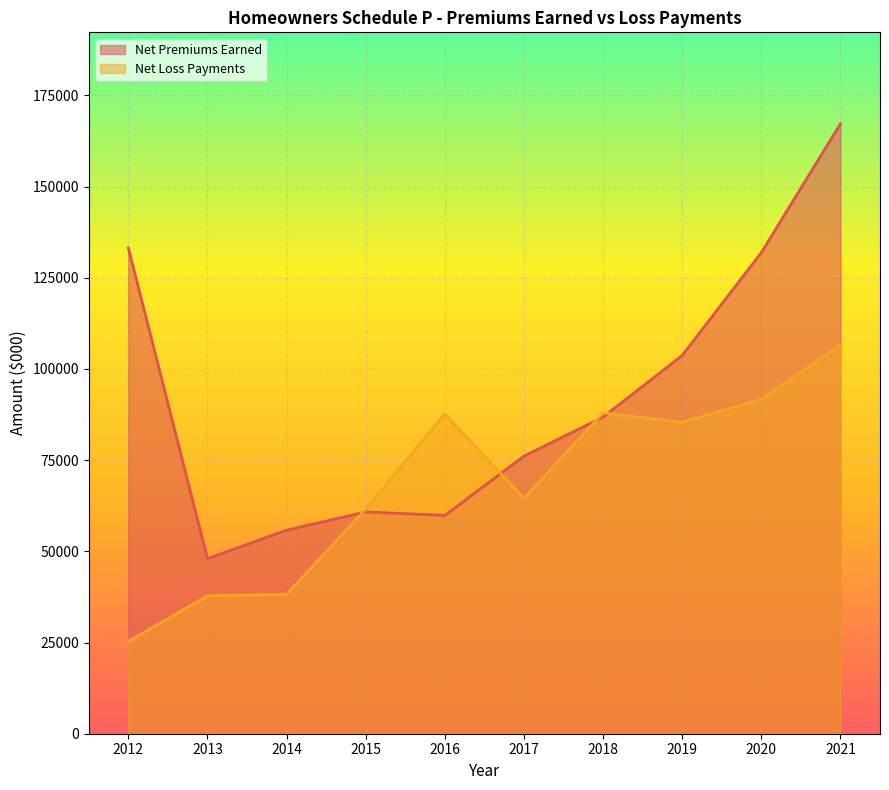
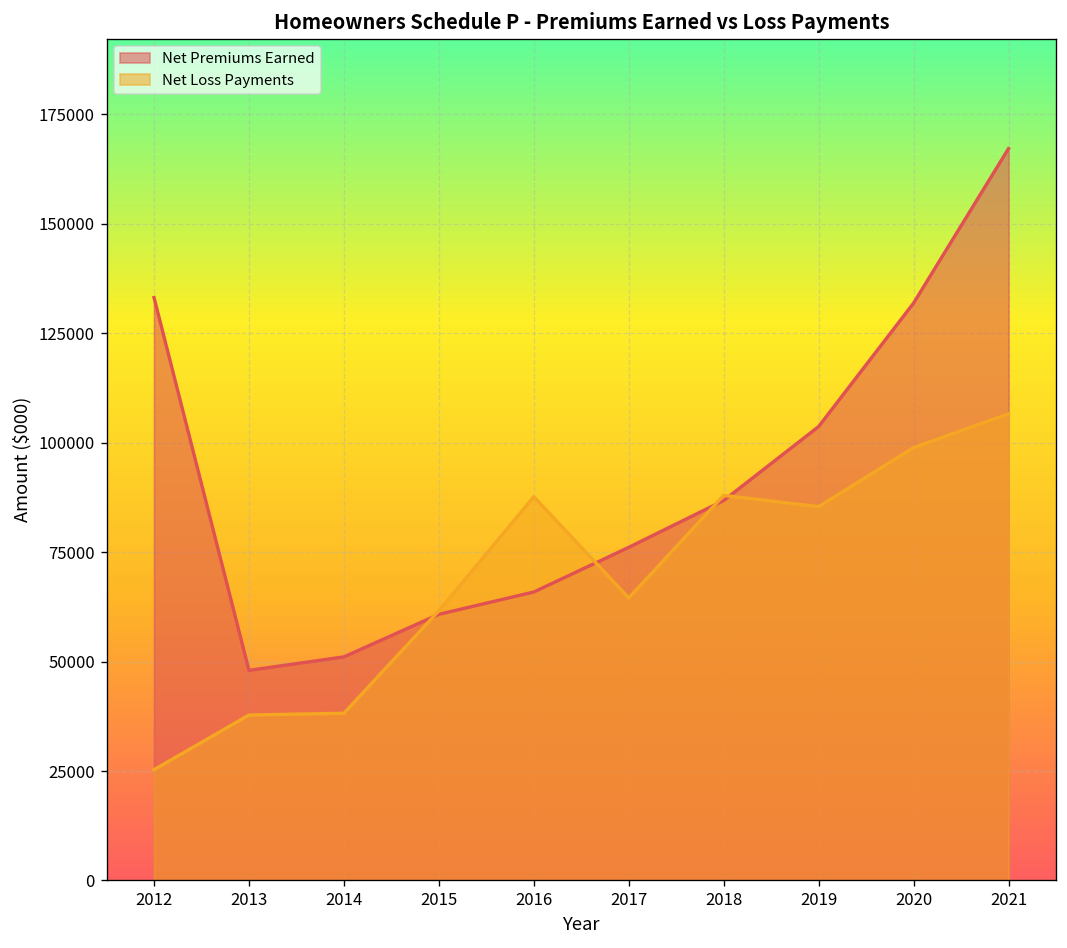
Net Premiums Earned, 2014: 56000 -> 51000
Net Premiums Earned, 2016: 60000 -> 66000
Net Loss Payments, 2020: 92000 -> 99000
